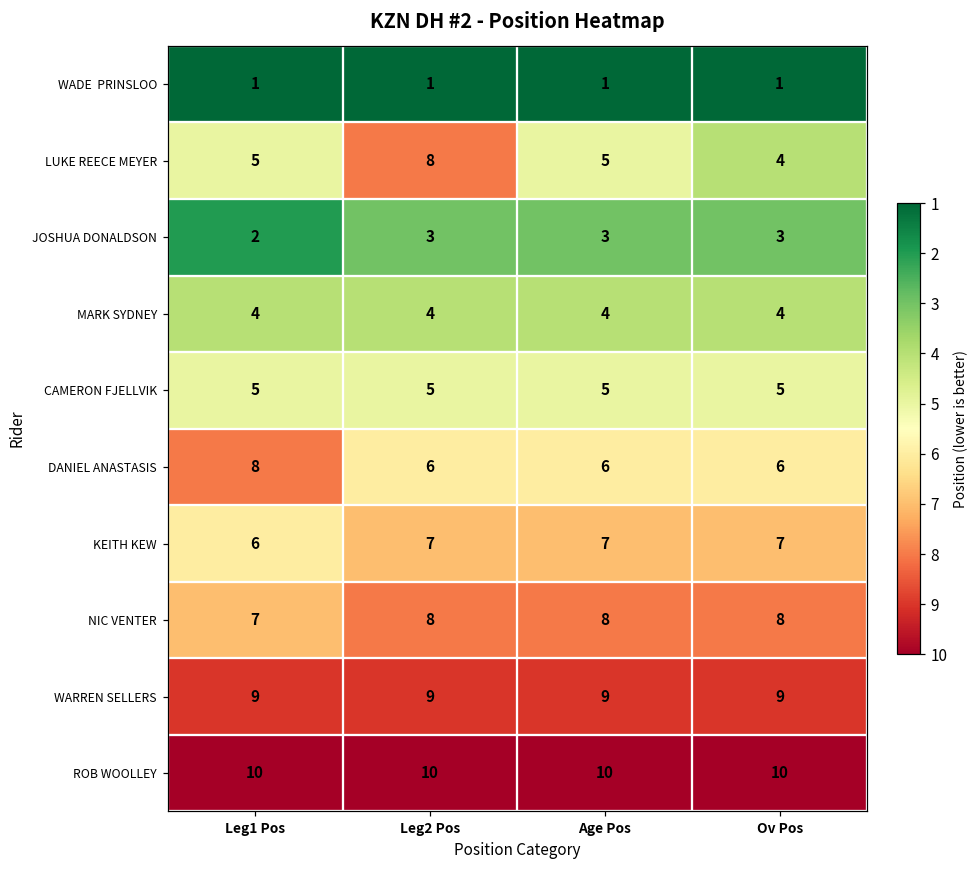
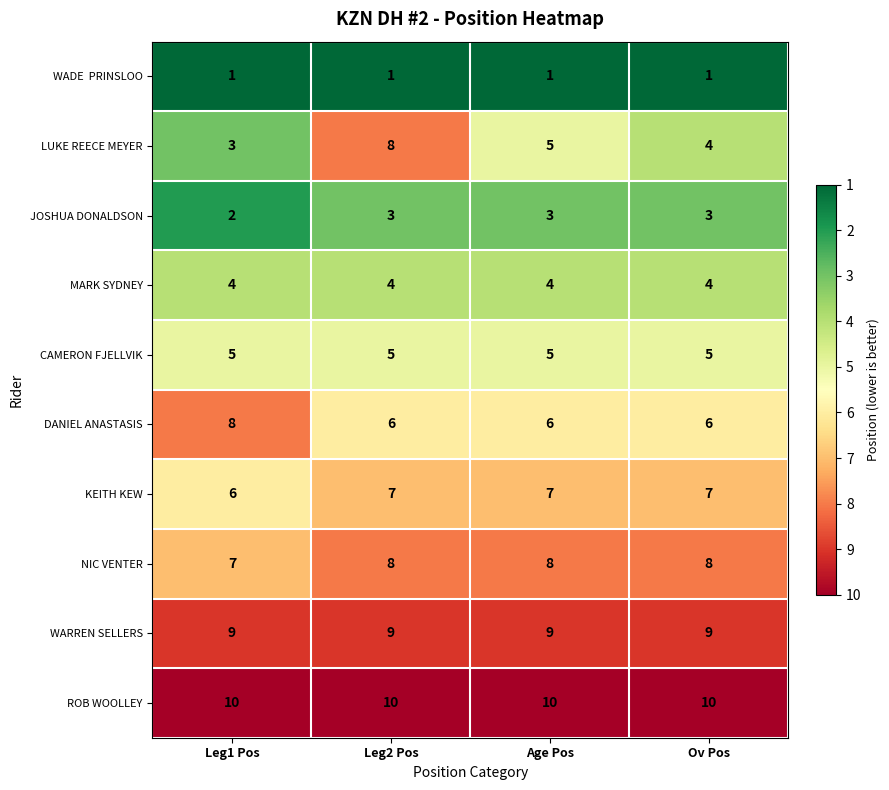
LUKE REECE MEYER, Leg1 Pos: 5 -> 3
